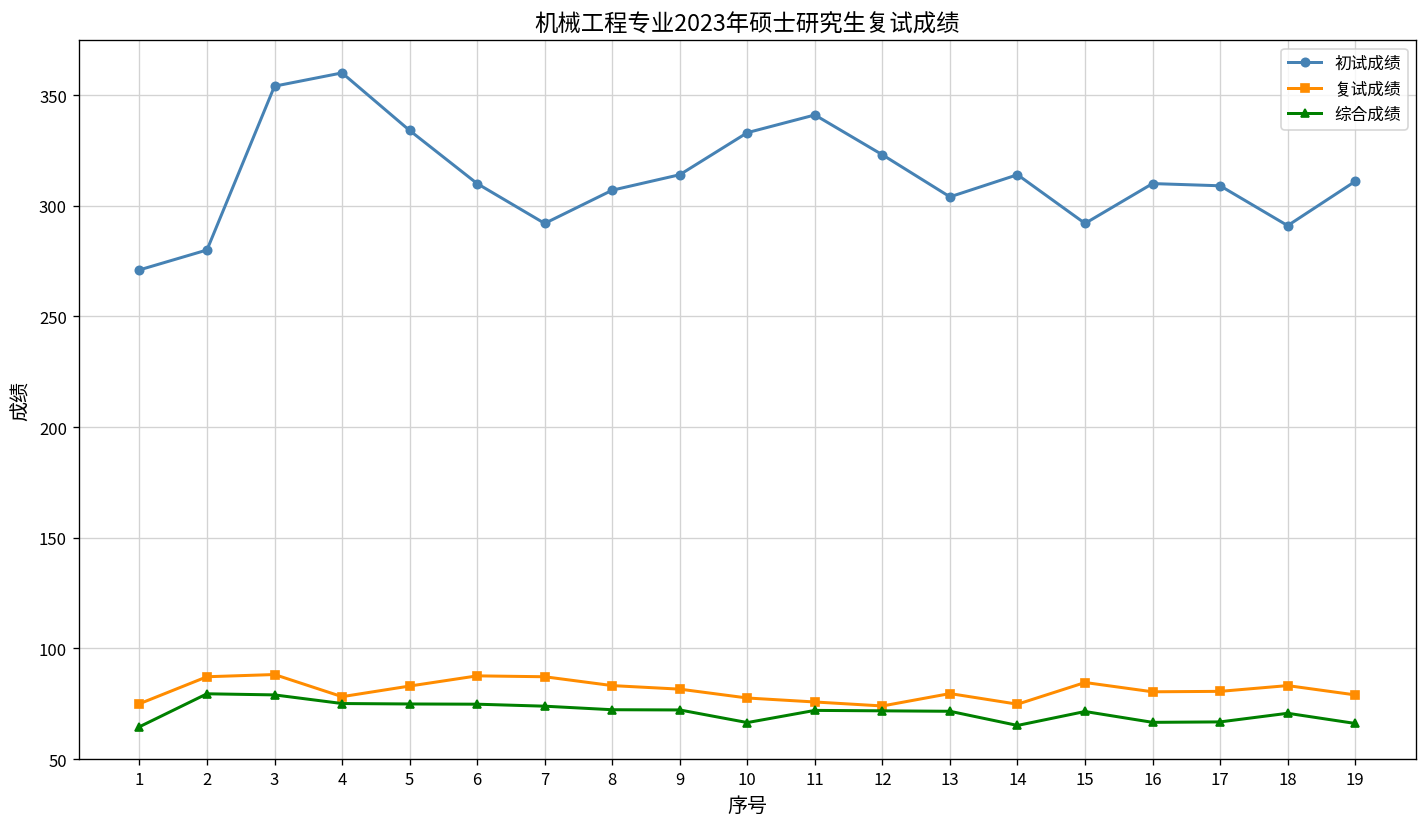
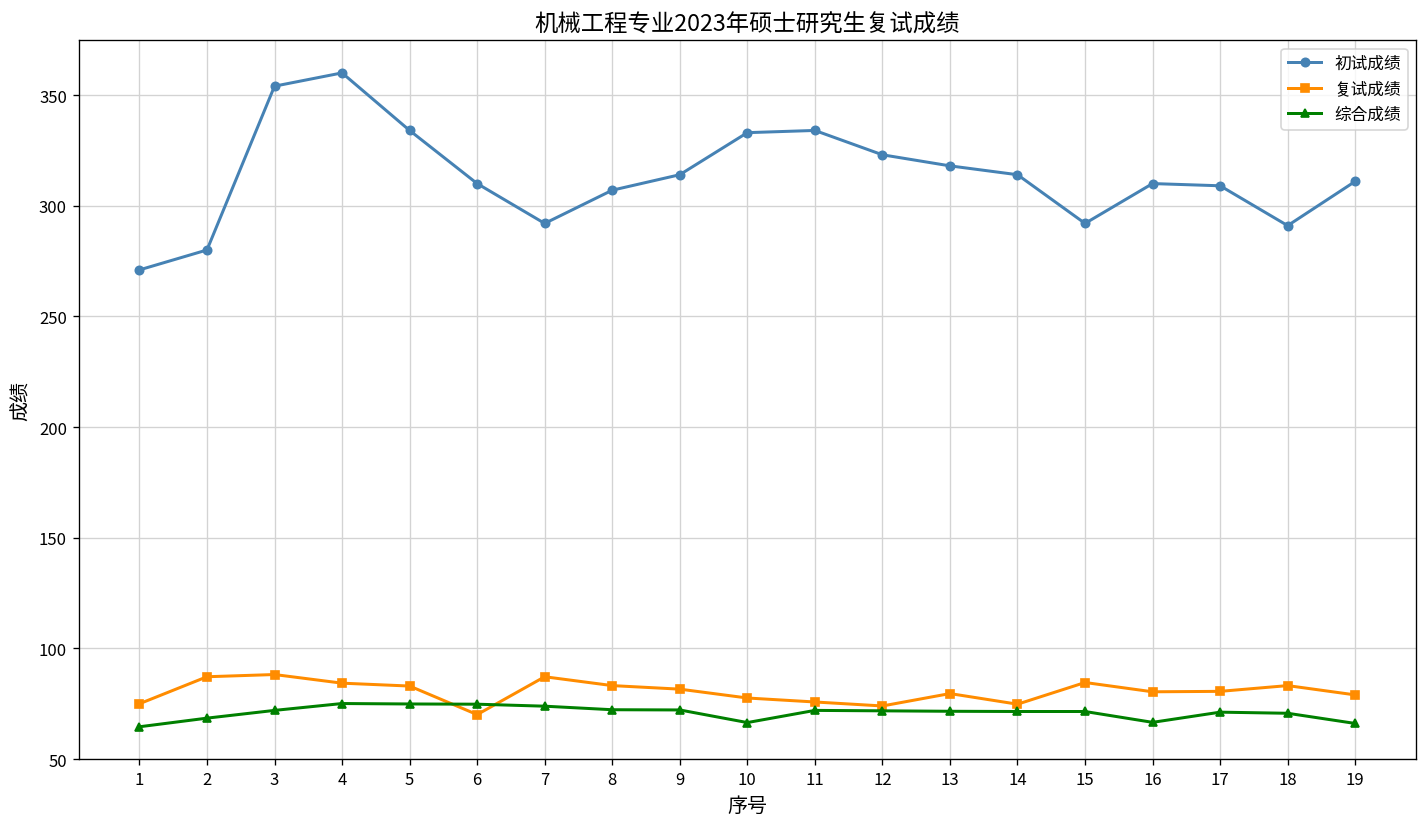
综合成绩, 2: 80 -> 69
综合成绩, 3: 79 -> 72
复试成绩, 4: 78 -> 84
复试成绩, 6: 88 -> 70
初试成绩, 11: 341 -> 334
初试成绩, 13: 304 -> 318
综合成绩, 14: 65 -> 72
综合成绩, 17: 67 -> 71
